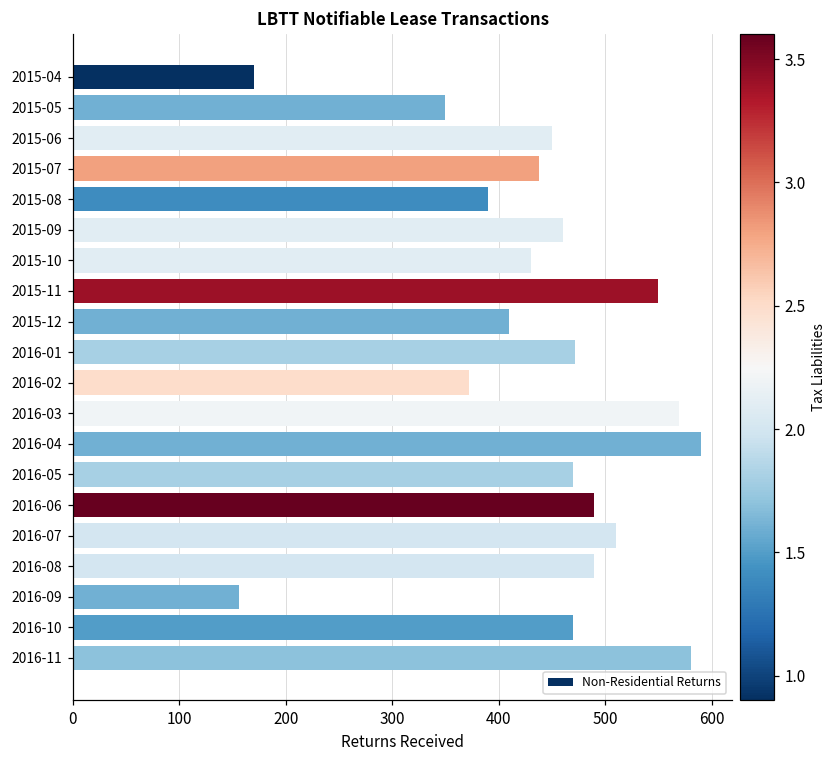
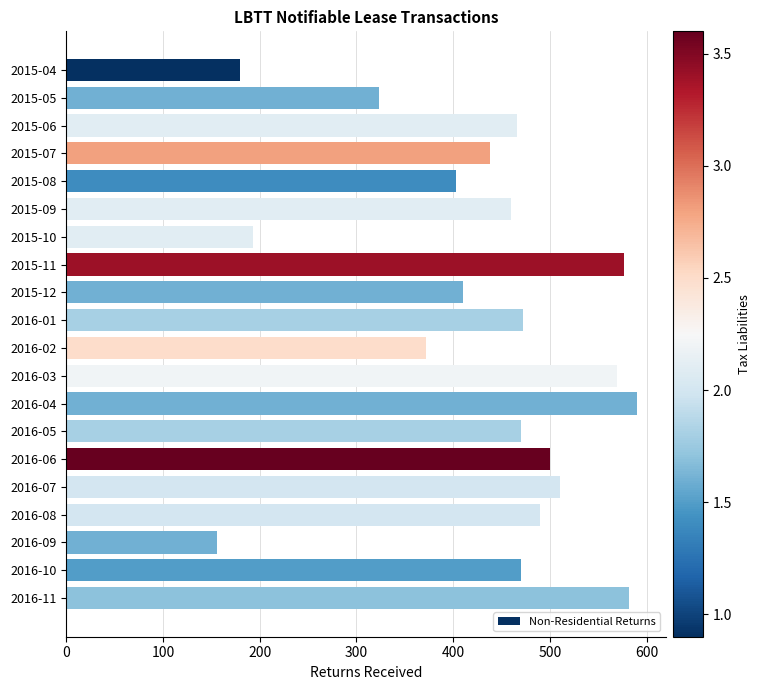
2015-04: 170 -> 180
2015-05: 350 -> 320
2015-06: 450 -> 470
2015-08: 390 -> 400
2015-10: 430 -> 190
2015-11: 550 -> 580
2016-06: 490 -> 500
